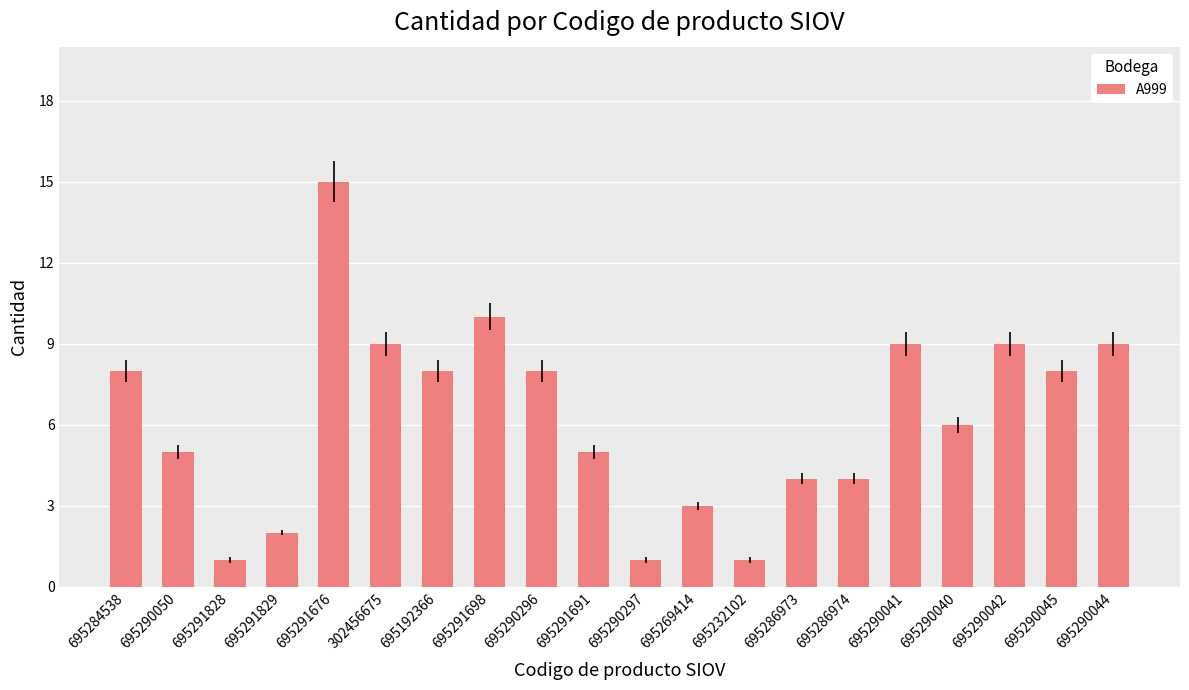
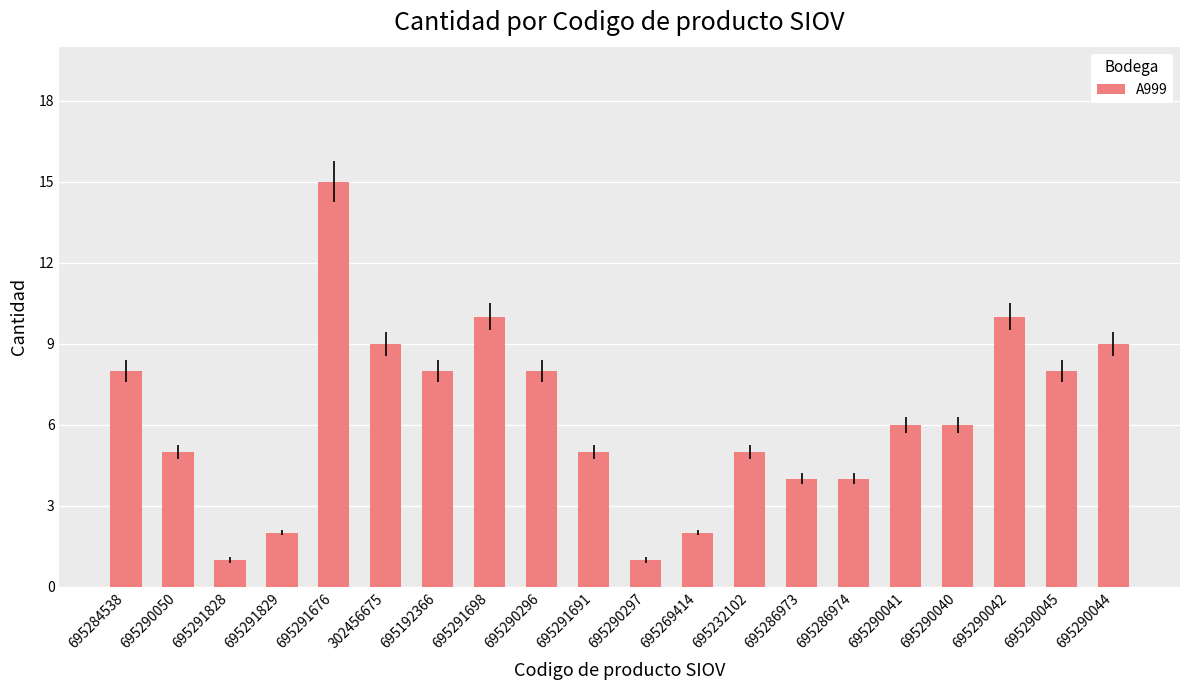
695269414: 3 -> 2
695232102: 1 -> 5
695290041: 9 -> 6
695290042: 9 -> 10
